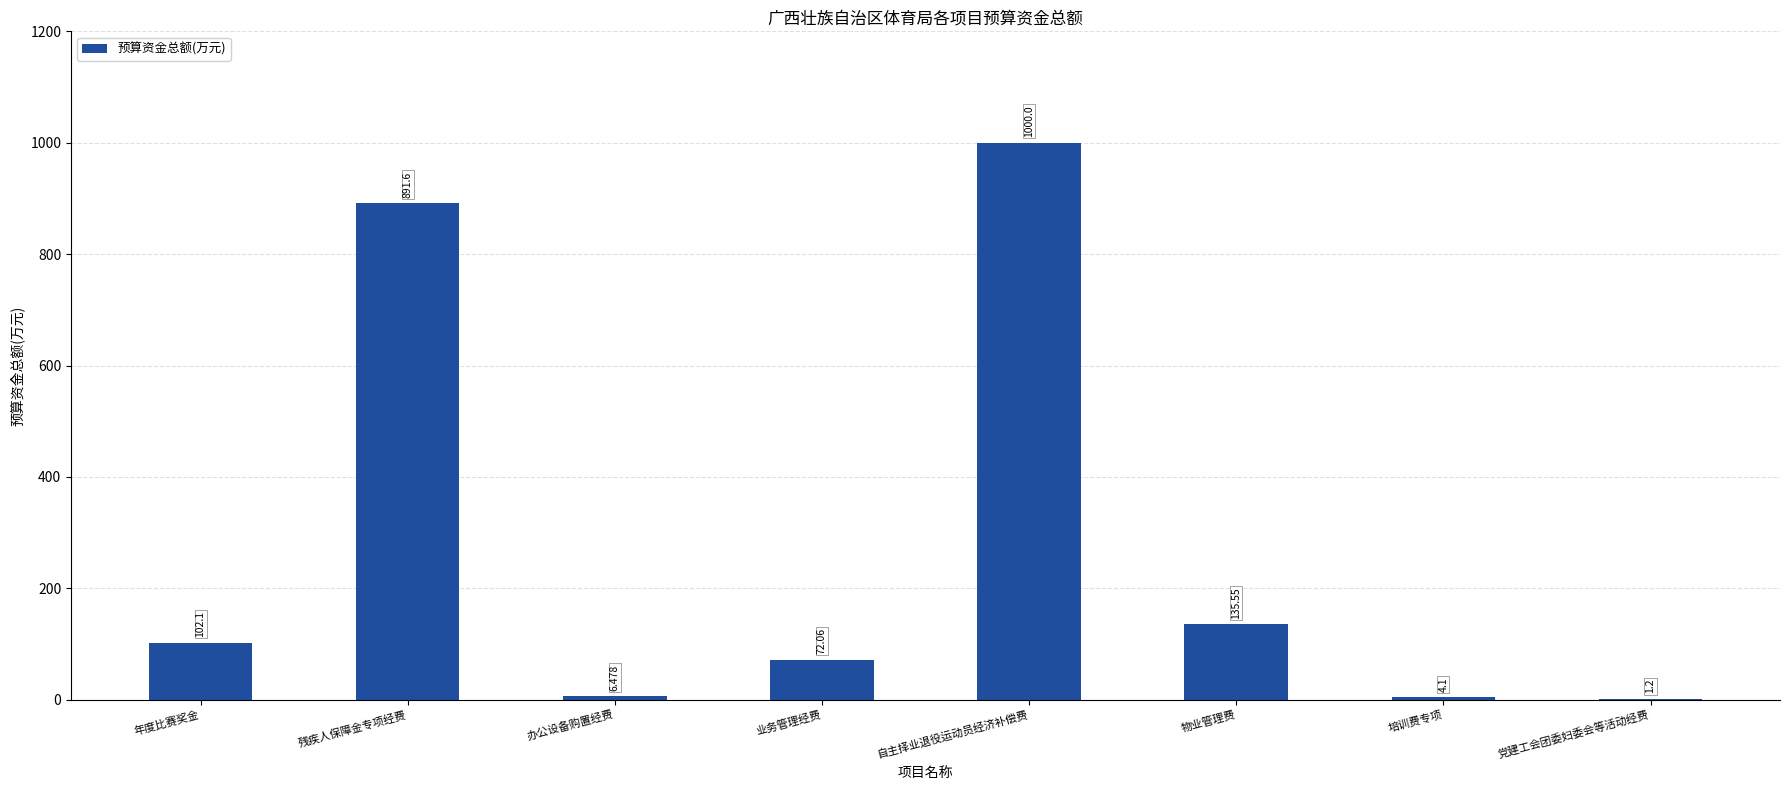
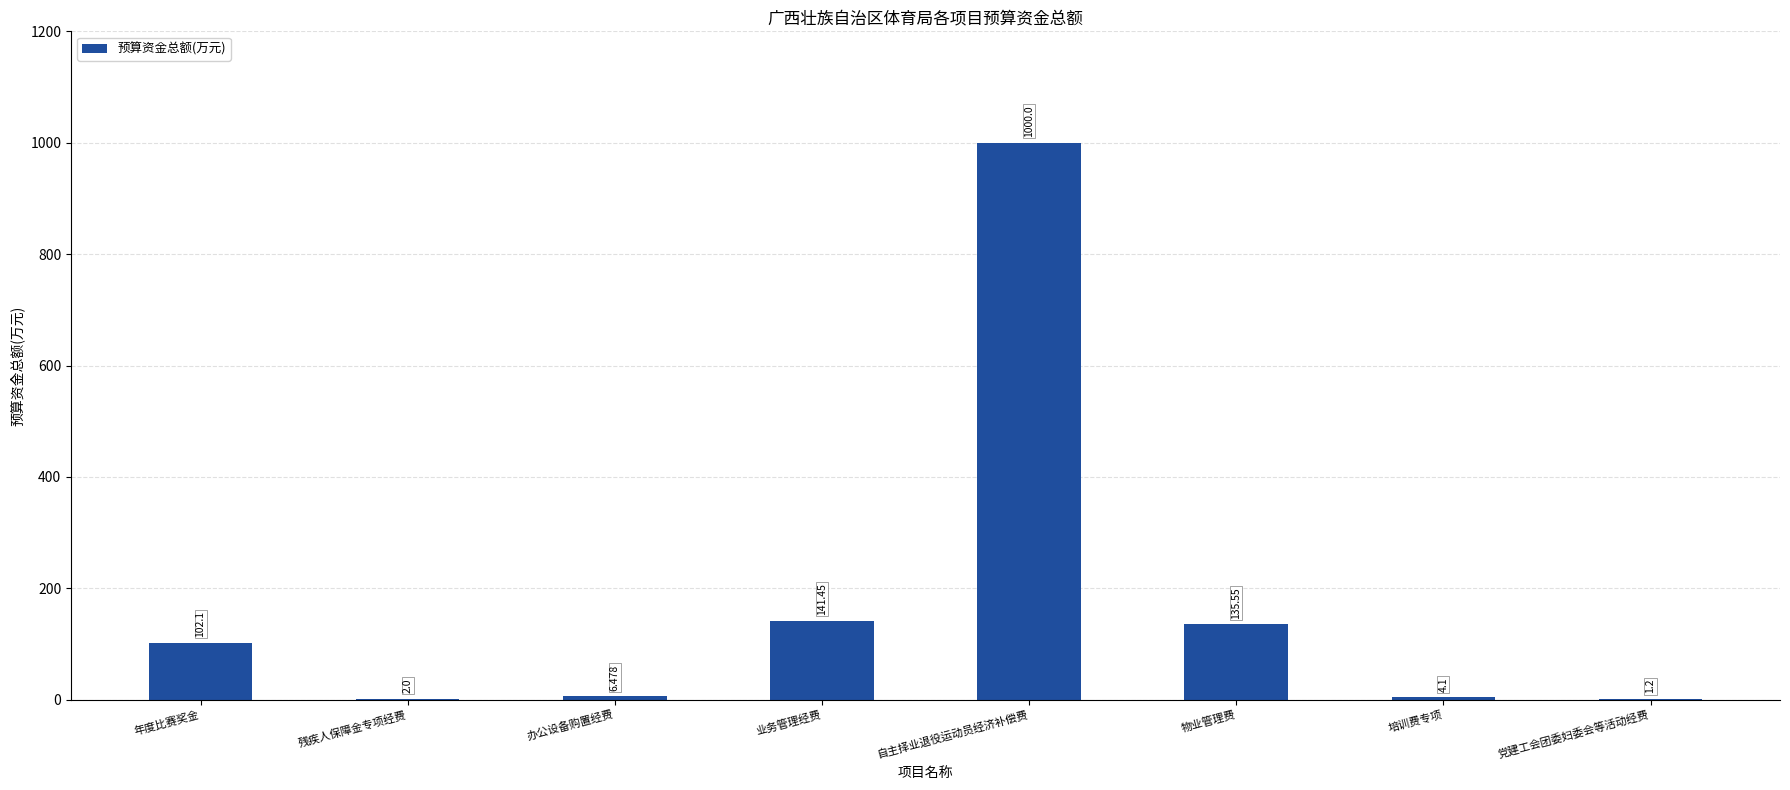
残疾人保障金专项经费: 891.6 -> 2.0
业务管理经费: 72.06 -> 141.45
